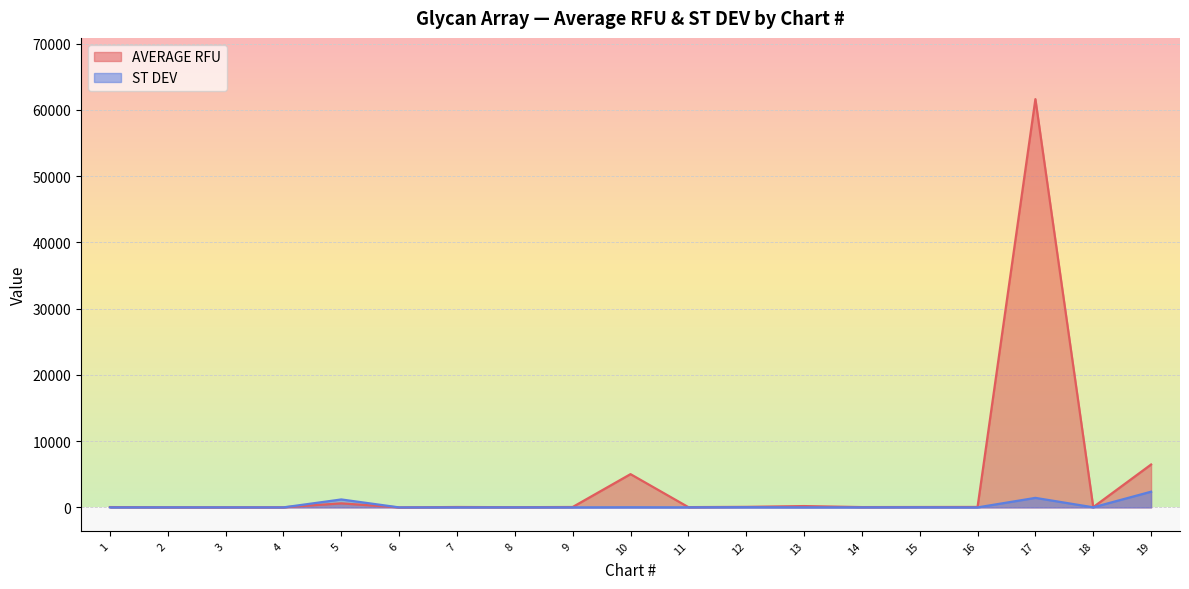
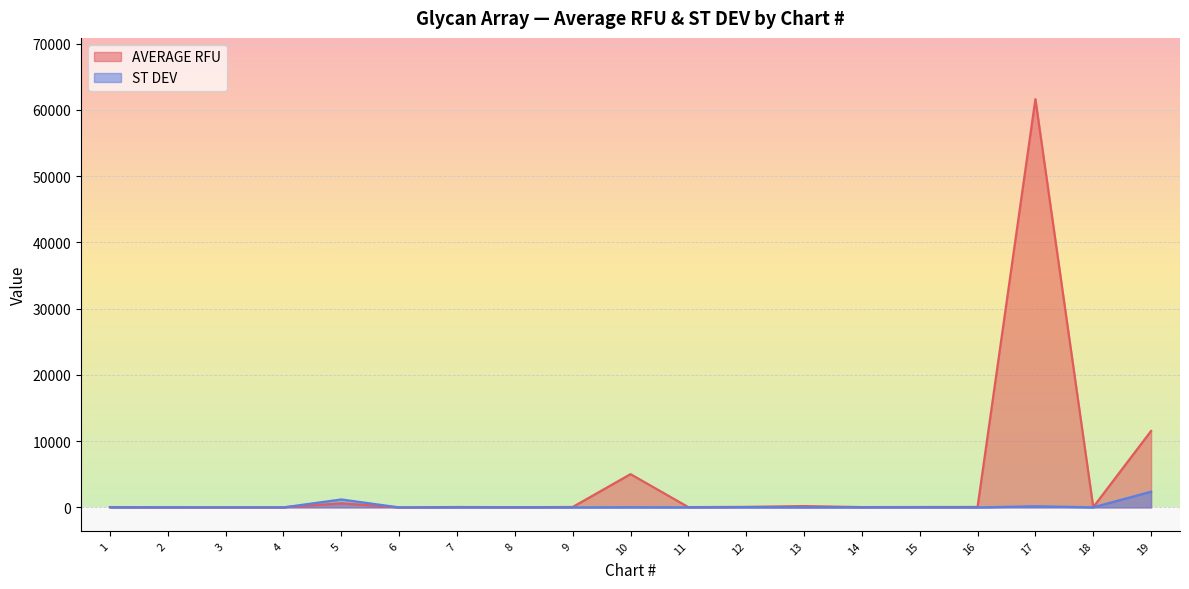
ST DEV, 17: 1000 -> 0
AVERAGE RFU, 19: 6000 -> 12000
